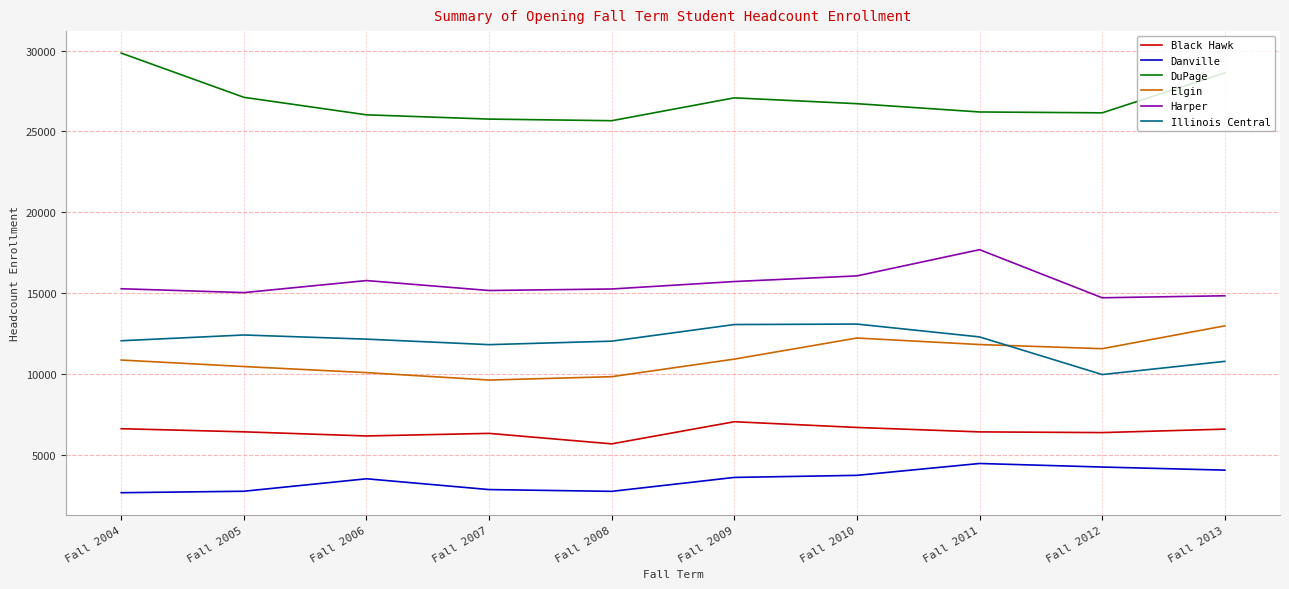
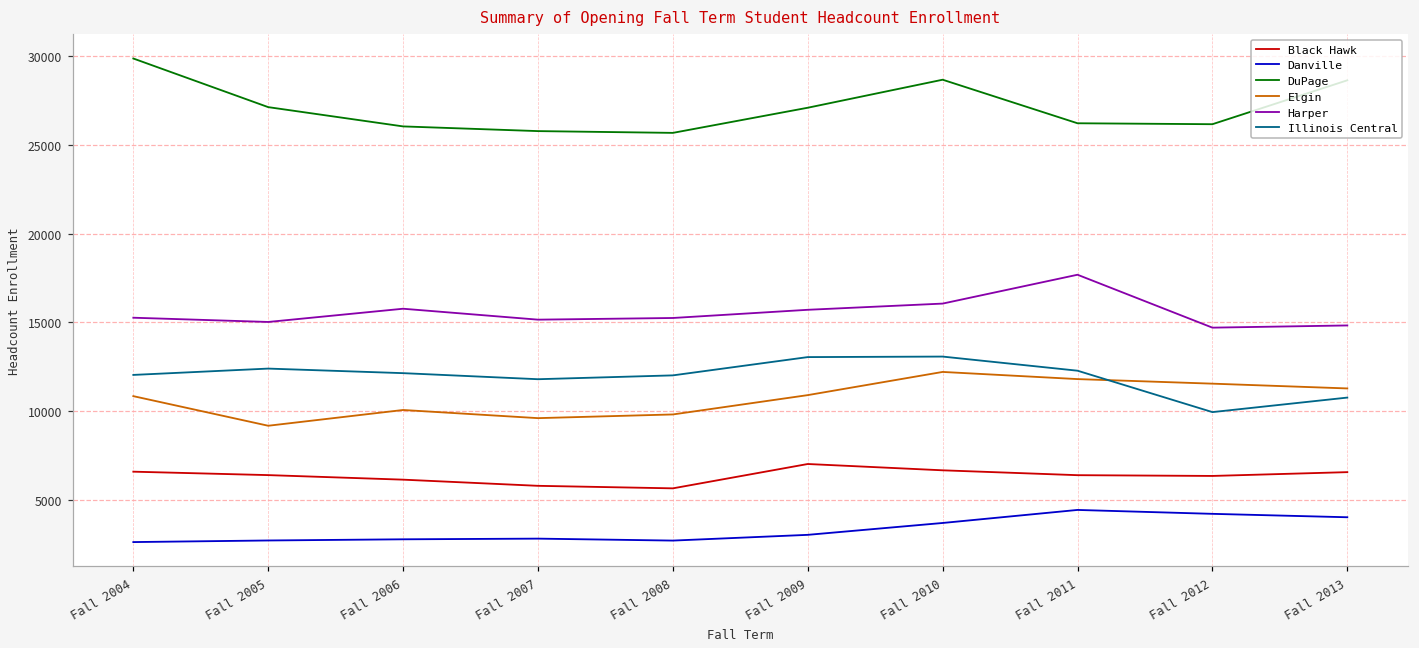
Elgin, Fall 2005: 10400 -> 9200
Danville, Fall 2006: 3500 -> 2800
Black Hawk, Fall 2007: 6300 -> 5800
Danville, Fall 2009: 3600 -> 3000
DuPage, Fall 2010: 26700 -> 28700
Elgin, Fall 2013: 13000 -> 11300
